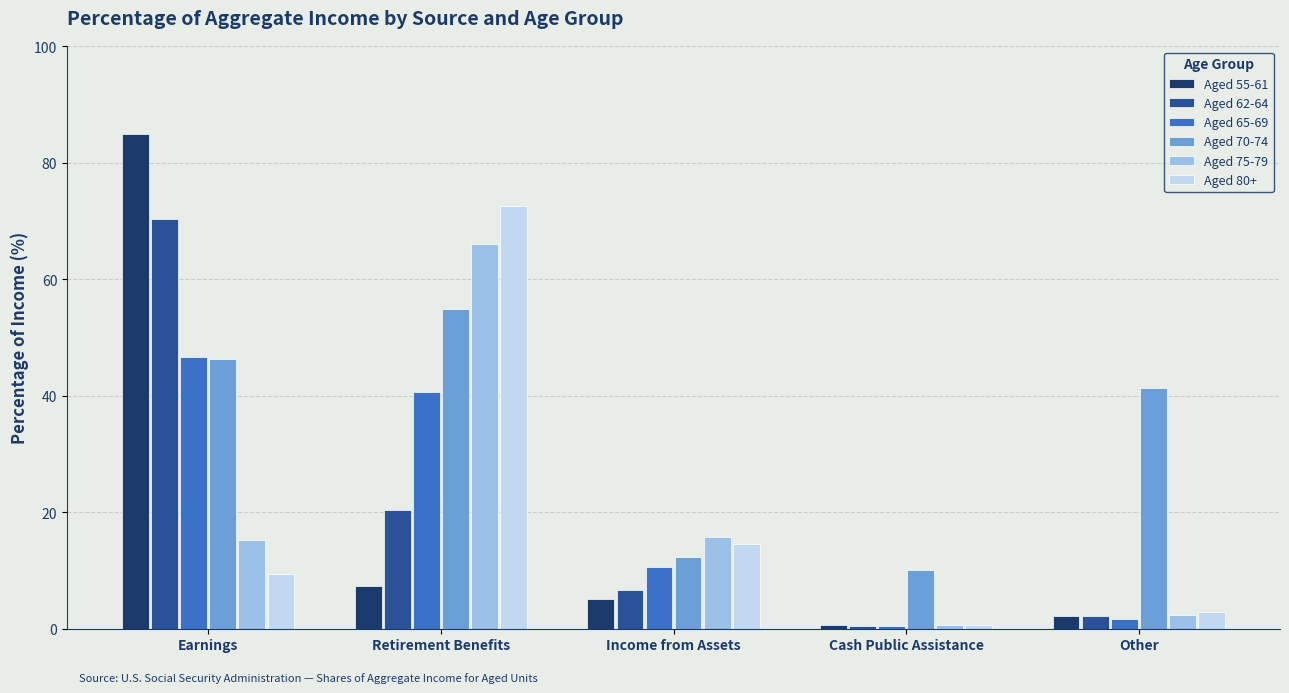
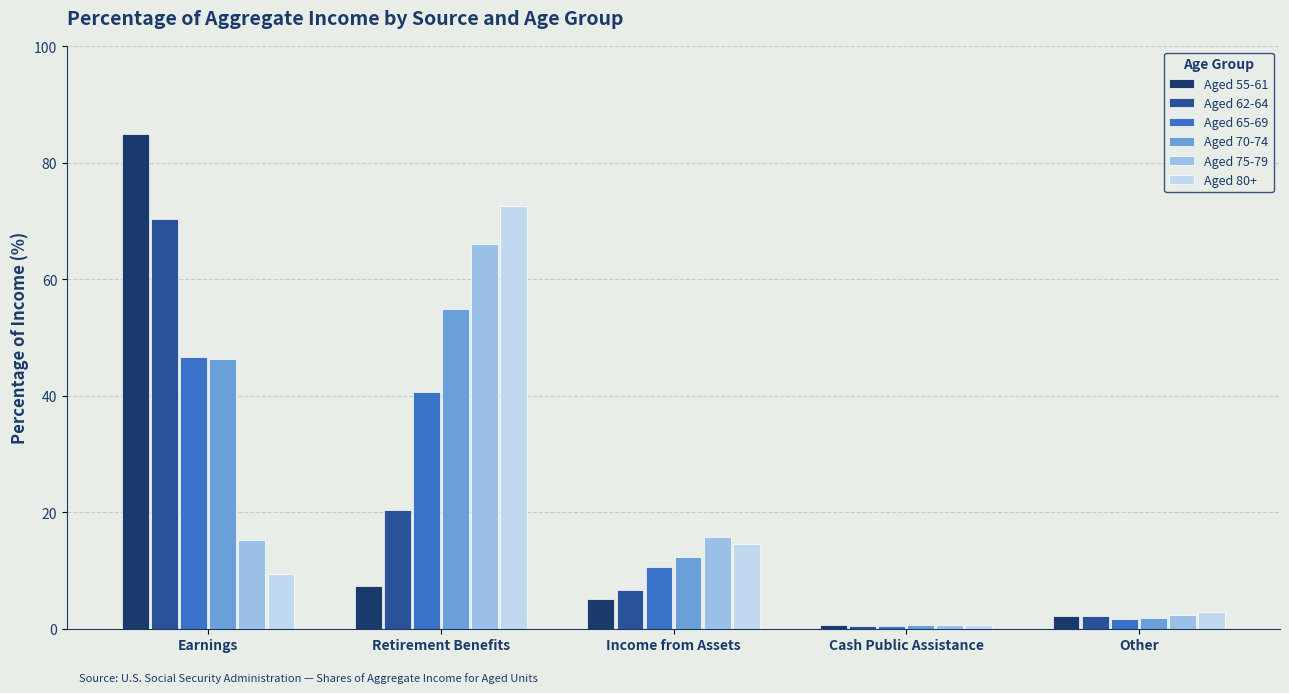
Aged 70-74, Cash Public Assistance: 10 -> 1
Aged 70-74, Other: 41 -> 2
